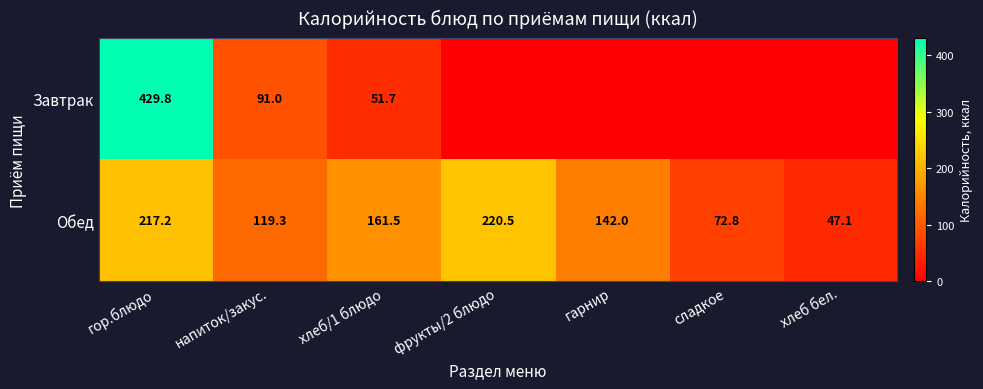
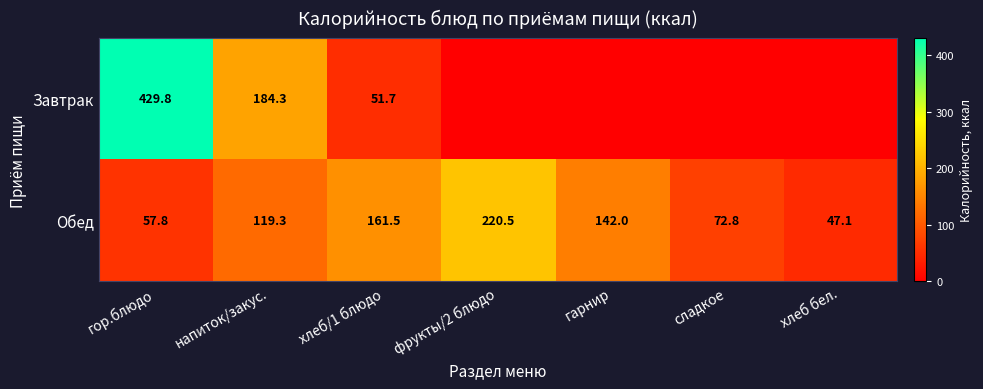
Завтрак, напиток/закус.: 91.0 -> 184.3
Обед, гор.блюдо: 217.2 -> 57.8
